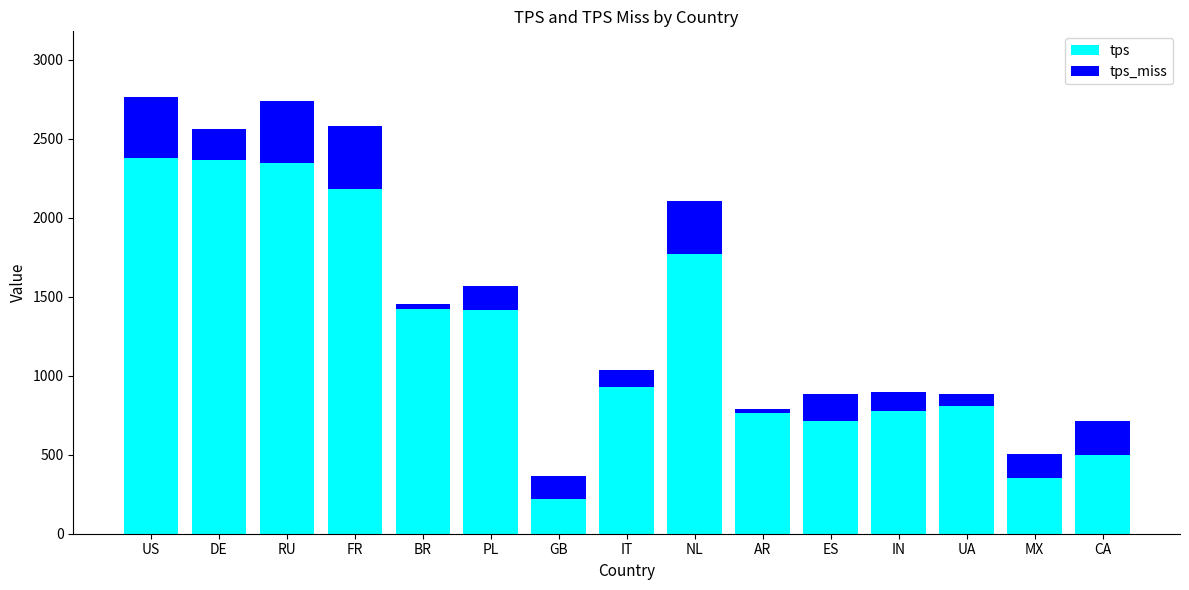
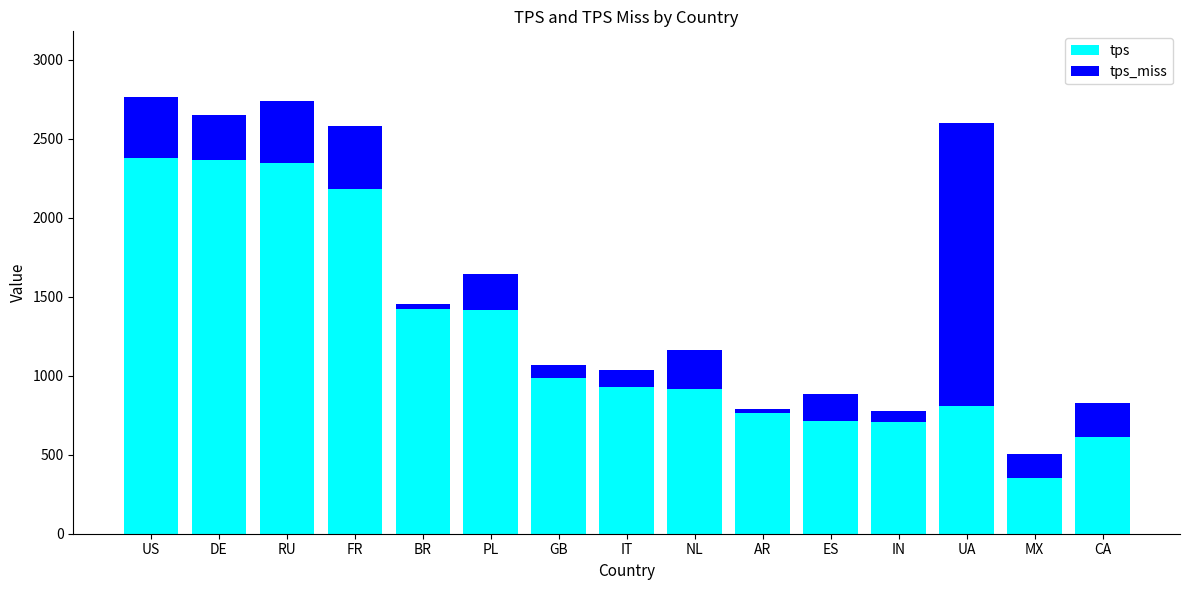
tps_miss, DE: 190 -> 280
tps_miss, PL: 150 -> 220
tps, GB: 220 -> 990
tps_miss, GB: 150 -> 80
tps, NL: 1770 -> 920
tps_miss, NL: 330 -> 250
tps, IN: 780 -> 710
tps_miss, IN: 120 -> 70
tps_miss, UA: 70 -> 1790
tps, CA: 500 -> 610
